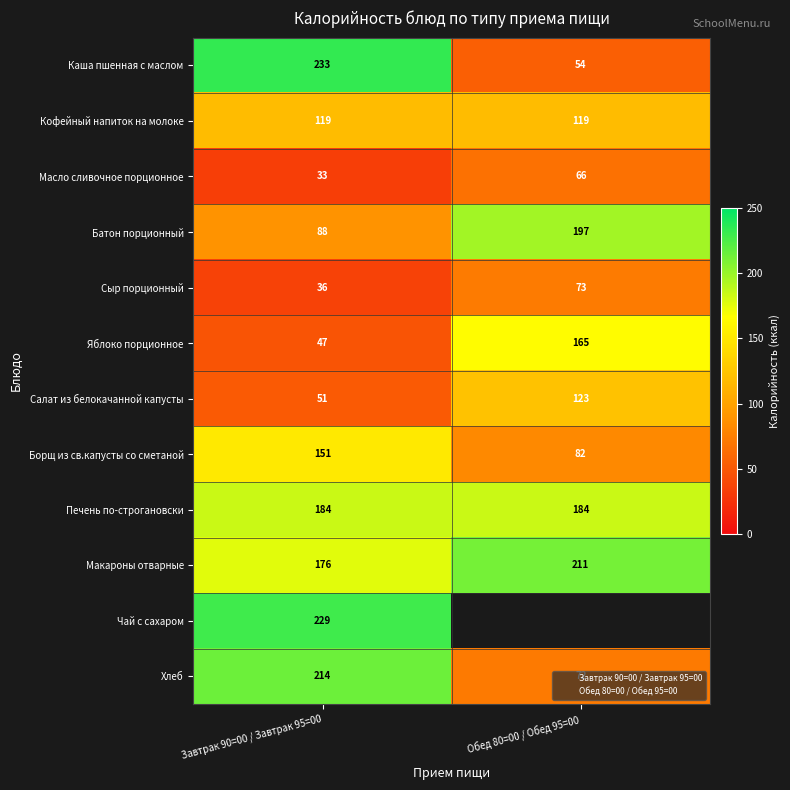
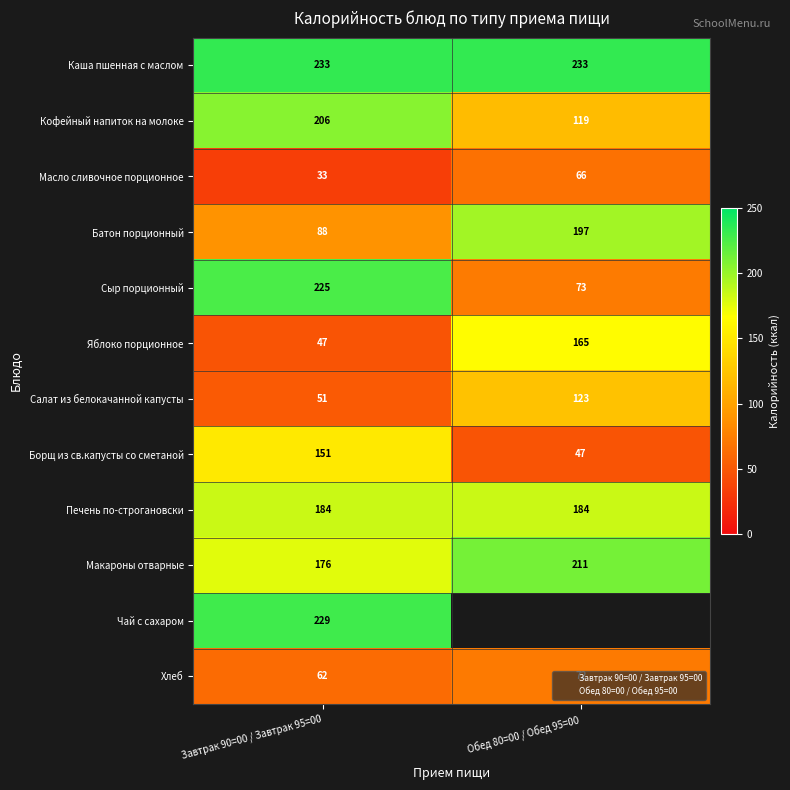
Каша пшенная с маслом, Обед 80=00 / Обед 95=00: 54 -> 233
Кофейный напиток на молоке, Завтрак 90=00 / Завтрак 95=00: 119 -> 206
Сыр порционный, Завтрак 90=00 / Завтрак 95=00: 36 -> 225
Борщ из св.капусты со сметаной, Обед 80=00 / Обед 95=00: 82 -> 47
Хлеб, Завтрак 90=00 / Завтрак 95=00: 214 -> 62
